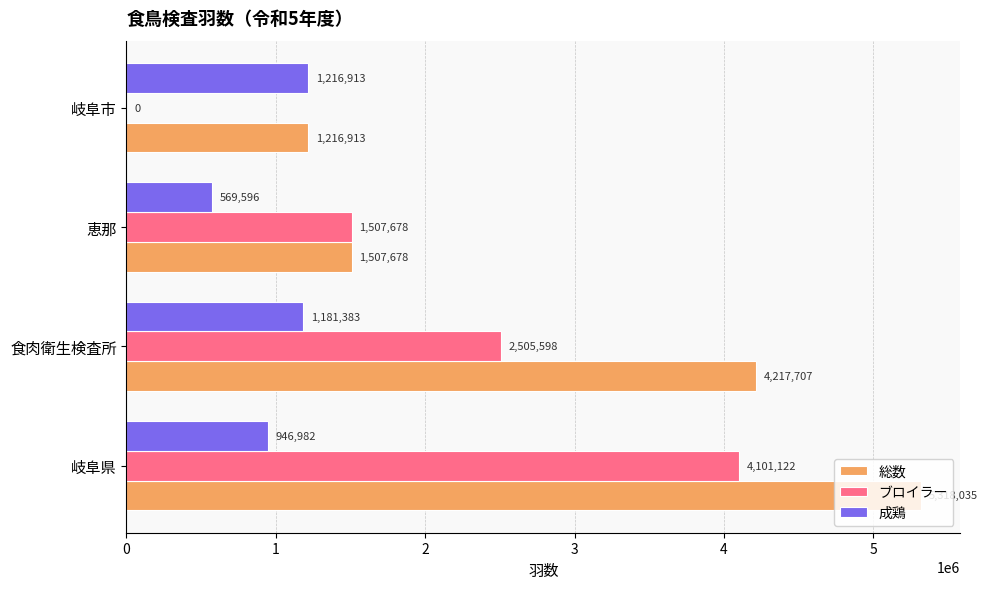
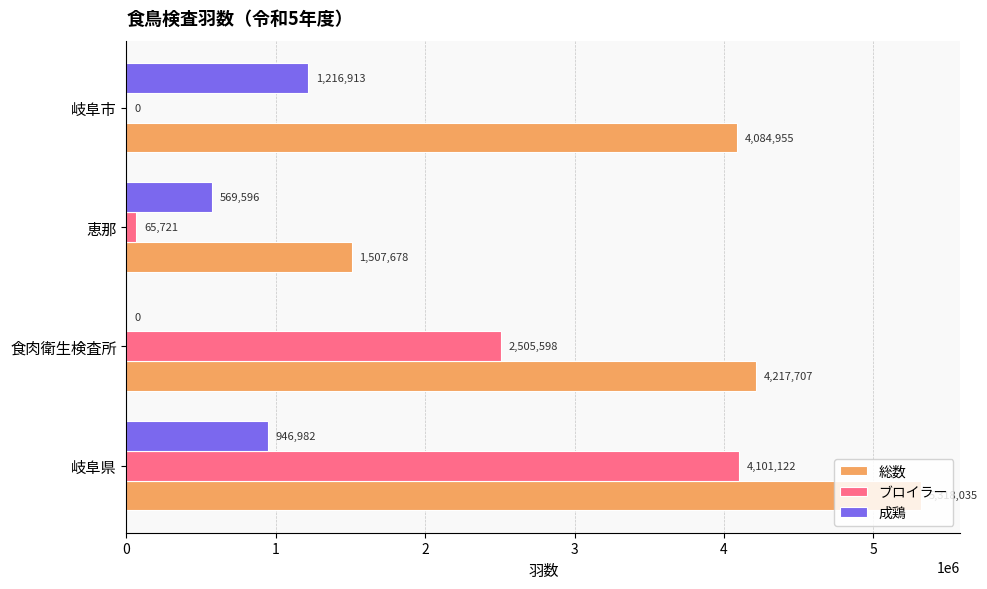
総数, 岐阜市: 1,216,913 -> 4,084,955
ブロイラー, 恵那: 1,507,678 -> 65,721
成鶏, 食肉衛生検査所: 1,181,383 -> 0
